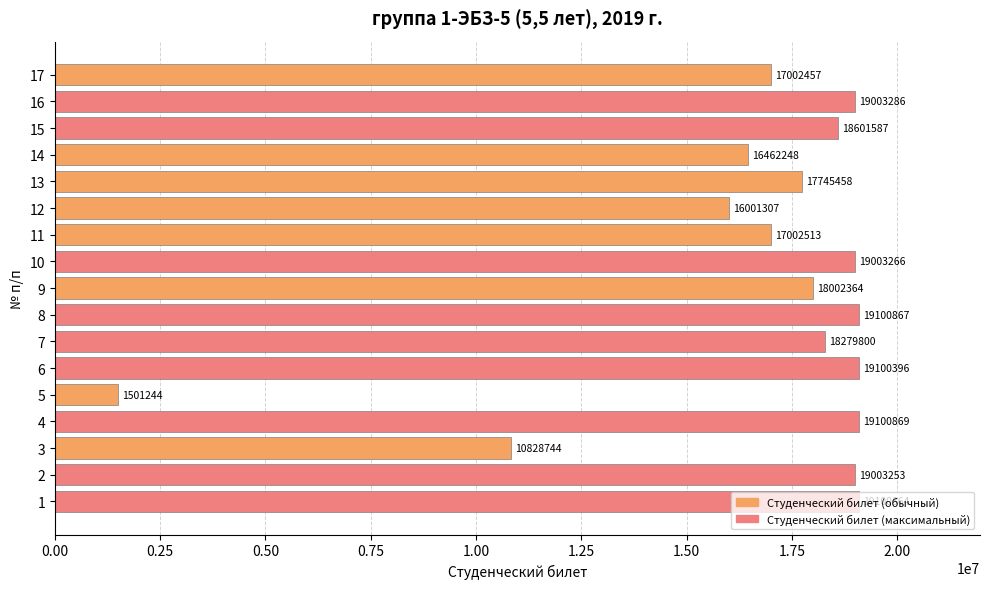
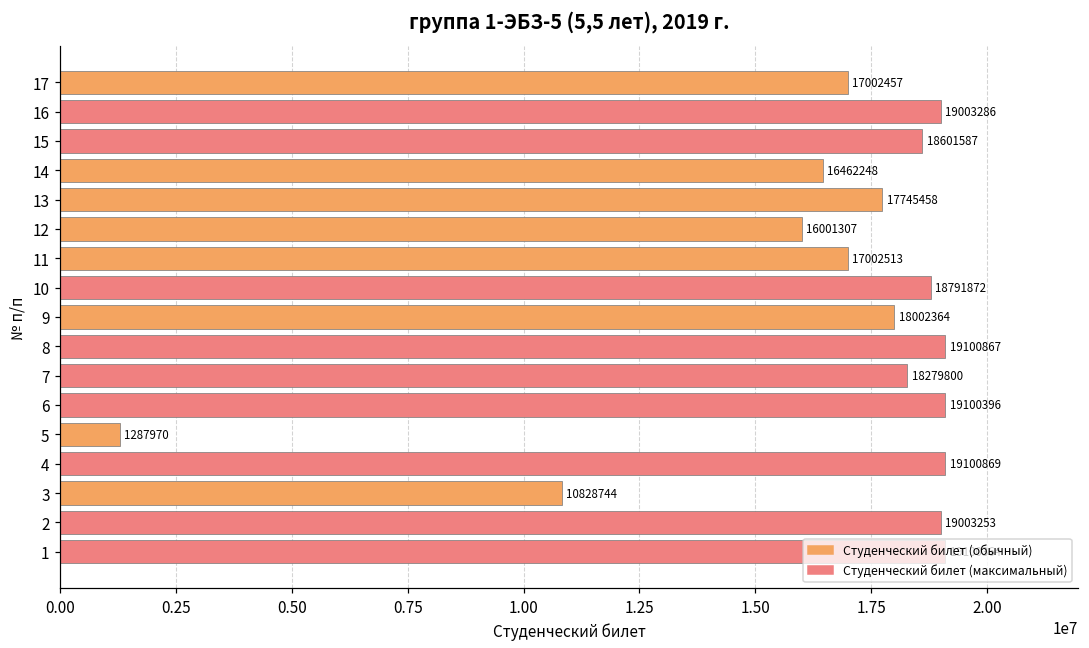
10: 19003266 -> 18791872
5: 1501244 -> 1287970
